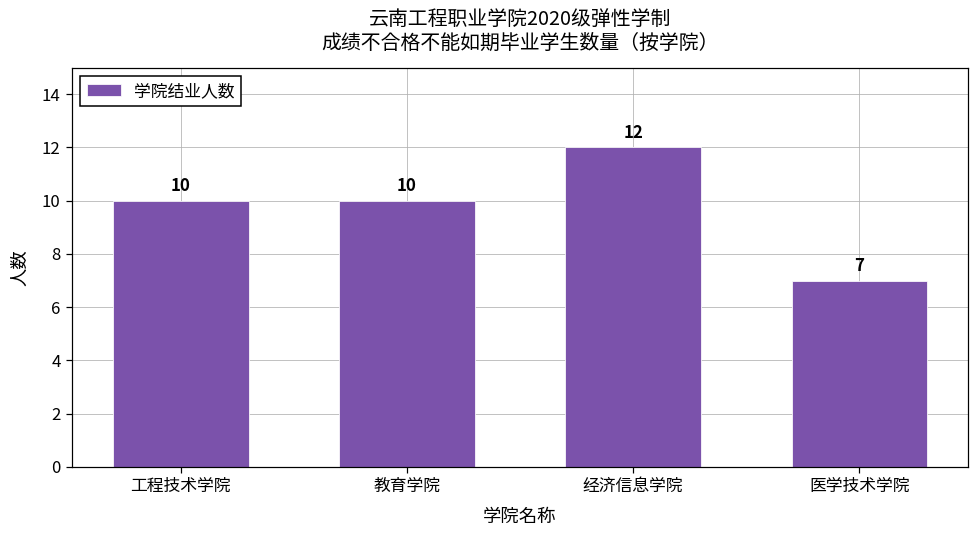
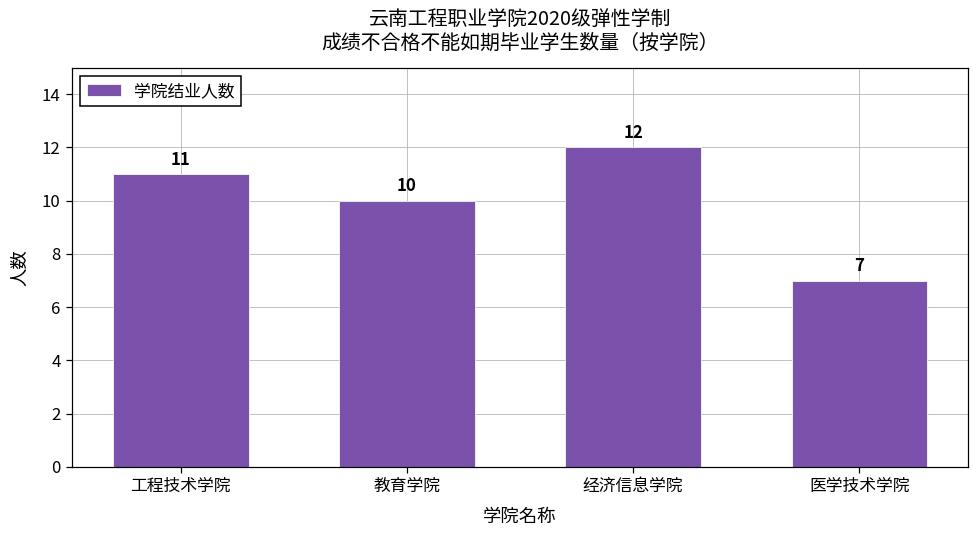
工程技术学院: 10 -> 11
